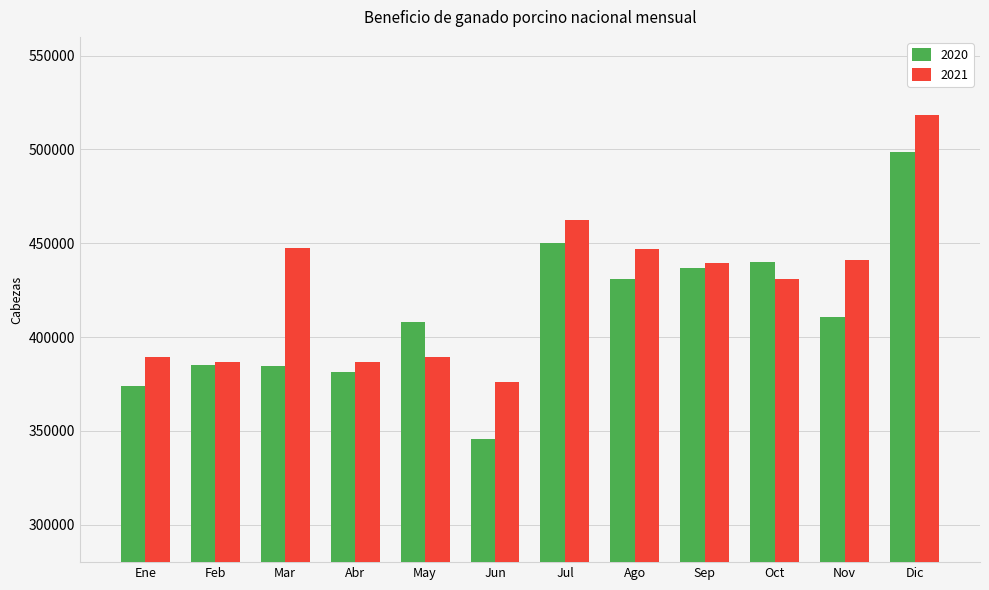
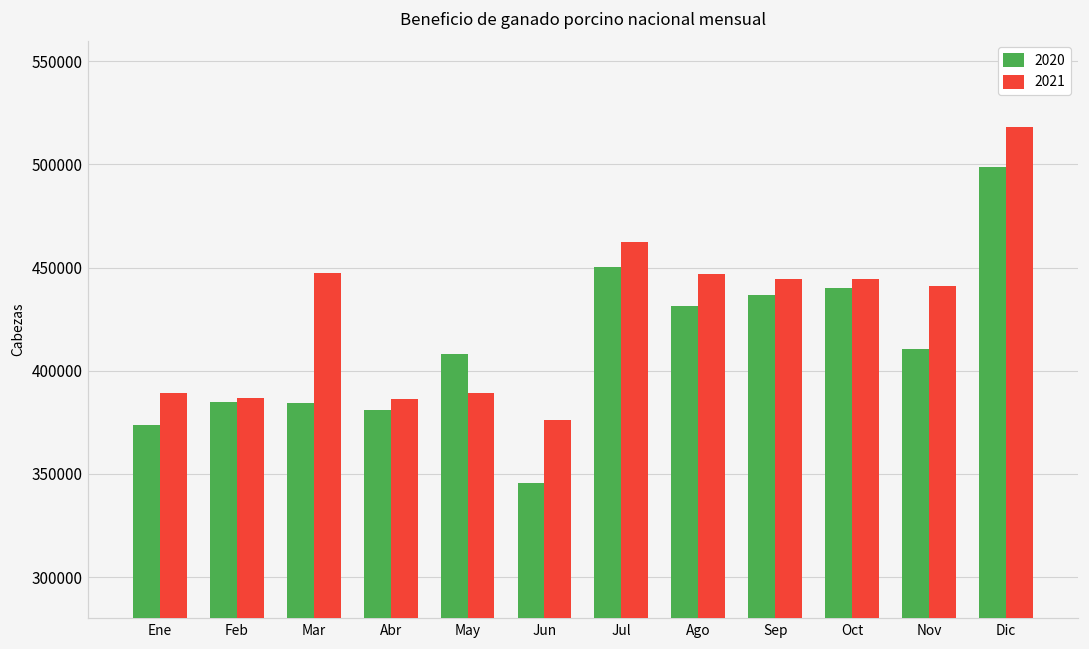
2021, Sep: 440000 -> 444000
2021, Oct: 431000 -> 444000
